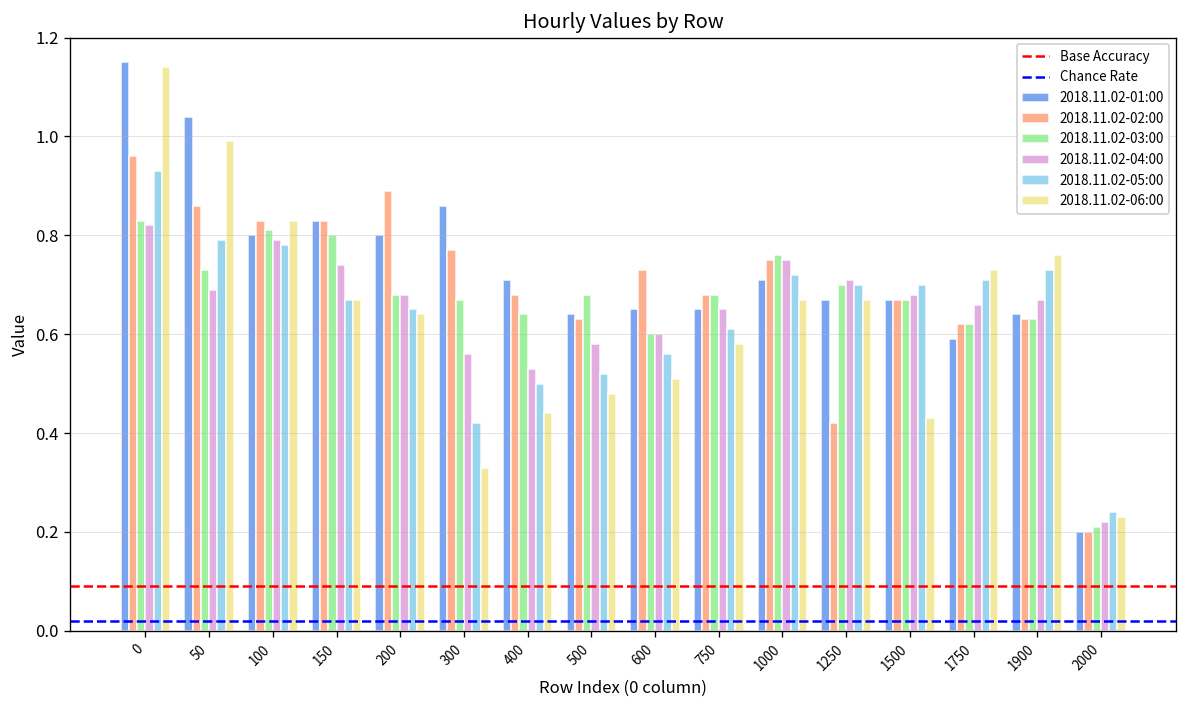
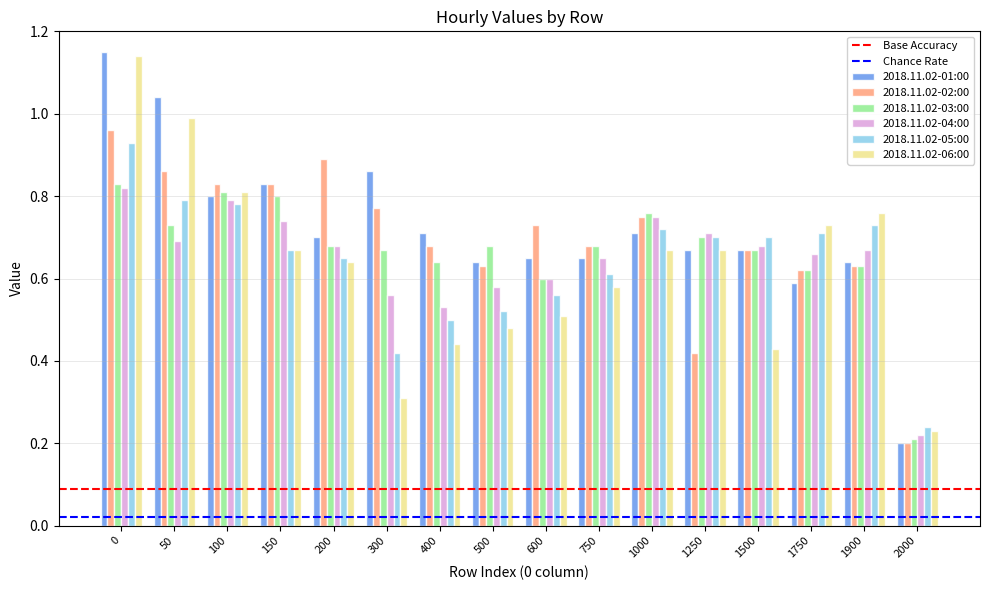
2018.11.02-06:00, 100: 0.83 -> 0.81
2018.11.02-01:00, 200: 0.8 -> 0.7
2018.11.02-06:00, 300: 0.33 -> 0.31
